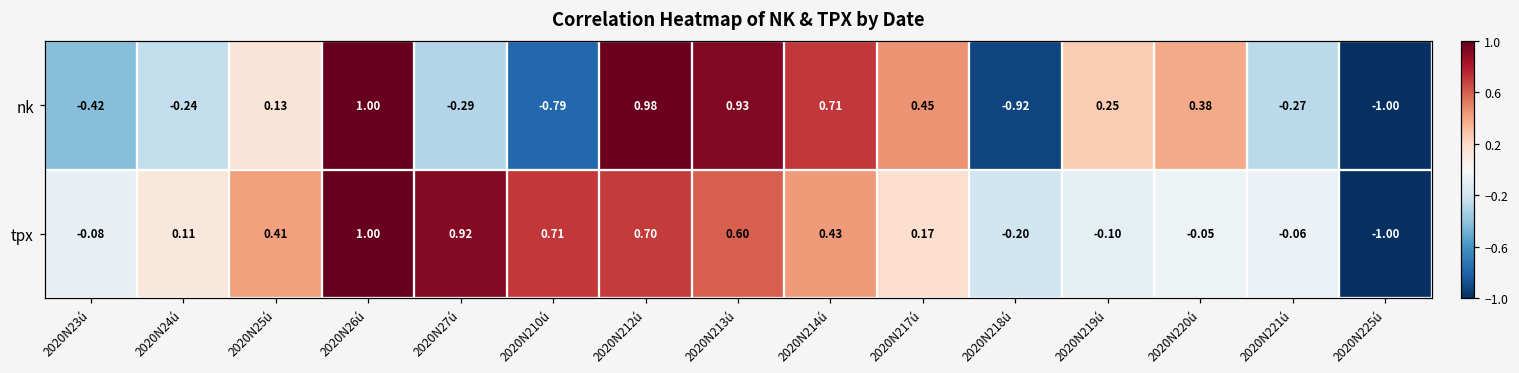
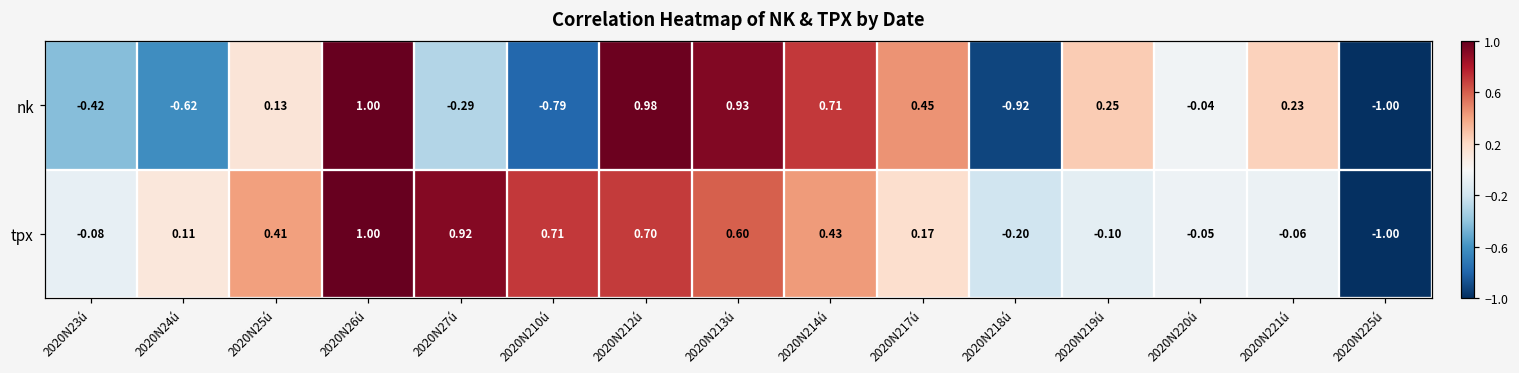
nk, 2020N24ú: -0.24 -> -0.62
nk, 2020N220ú: 0.38 -> -0.04
nk, 2020N221ú: -0.27 -> 0.23
